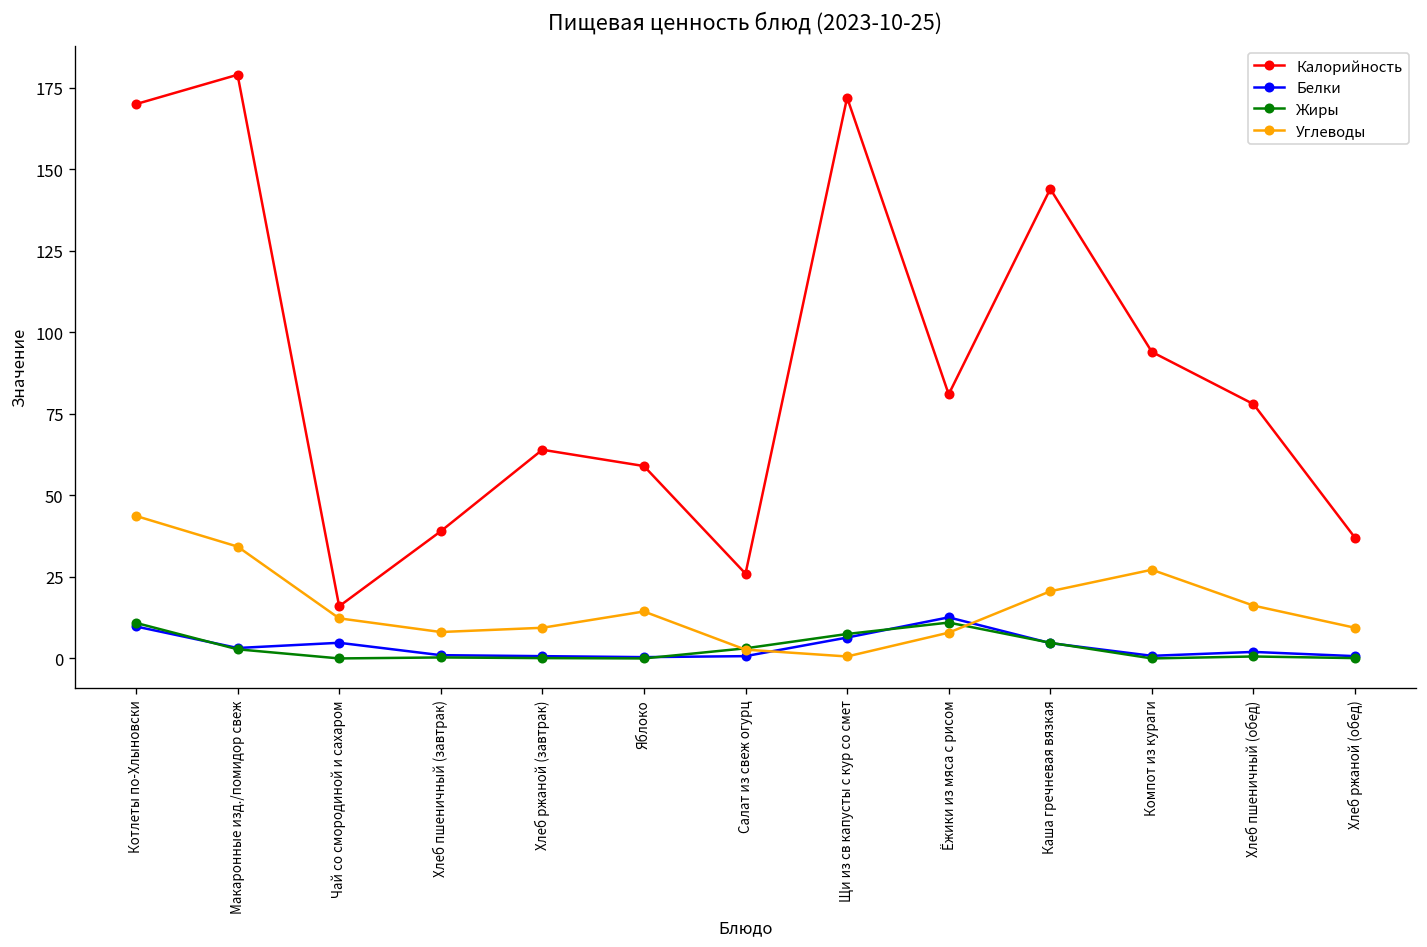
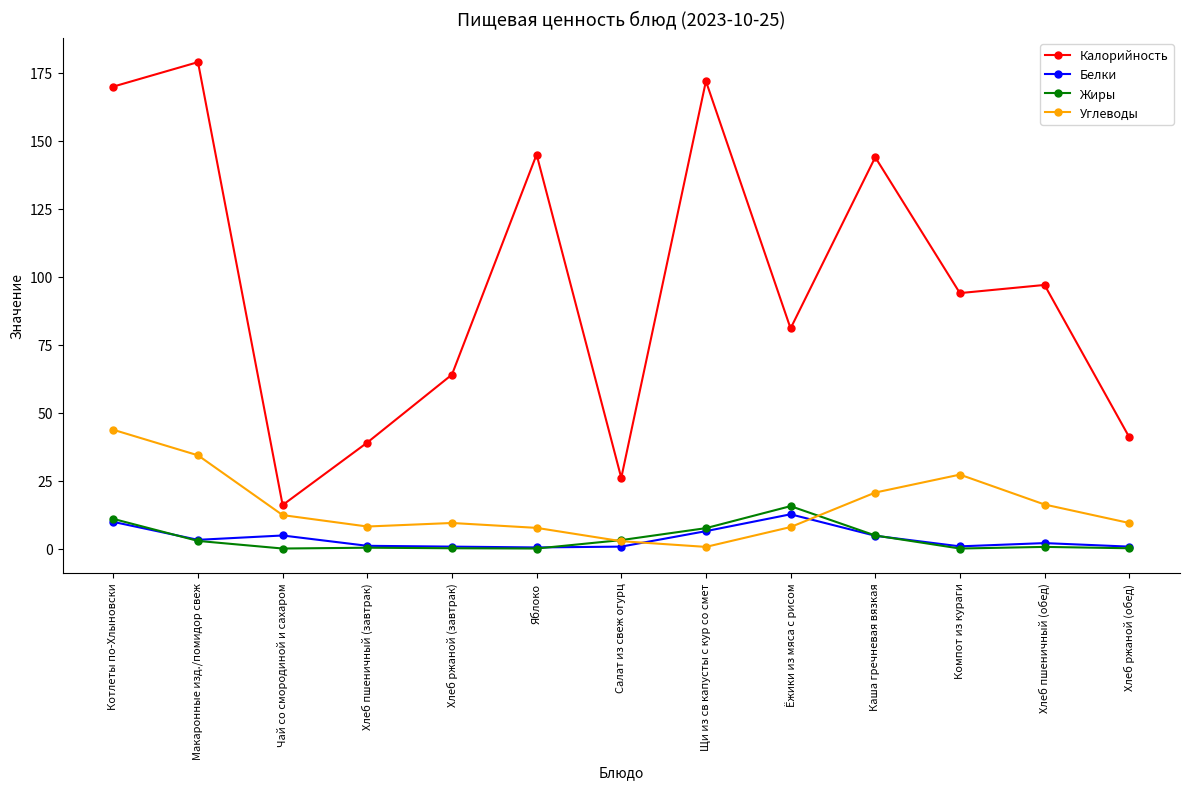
Калорийность, Яблоко: 59 -> 145
Углеводы, Яблоко: 14 -> 8
Жиры, Ёжики из мяса с рисом: 11 -> 16
Калорийность, Хлеб пшеничный (обед): 78 -> 97
Калорийность, Хлеб ржаной (обед): 37 -> 41
